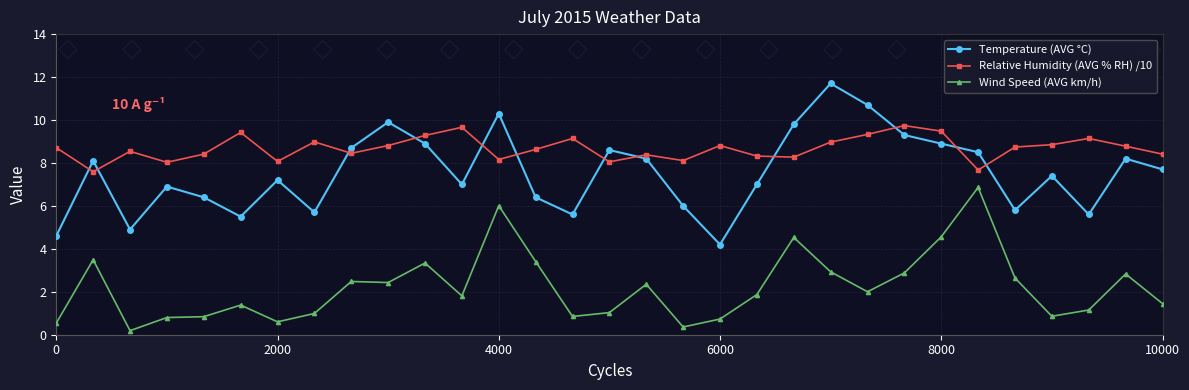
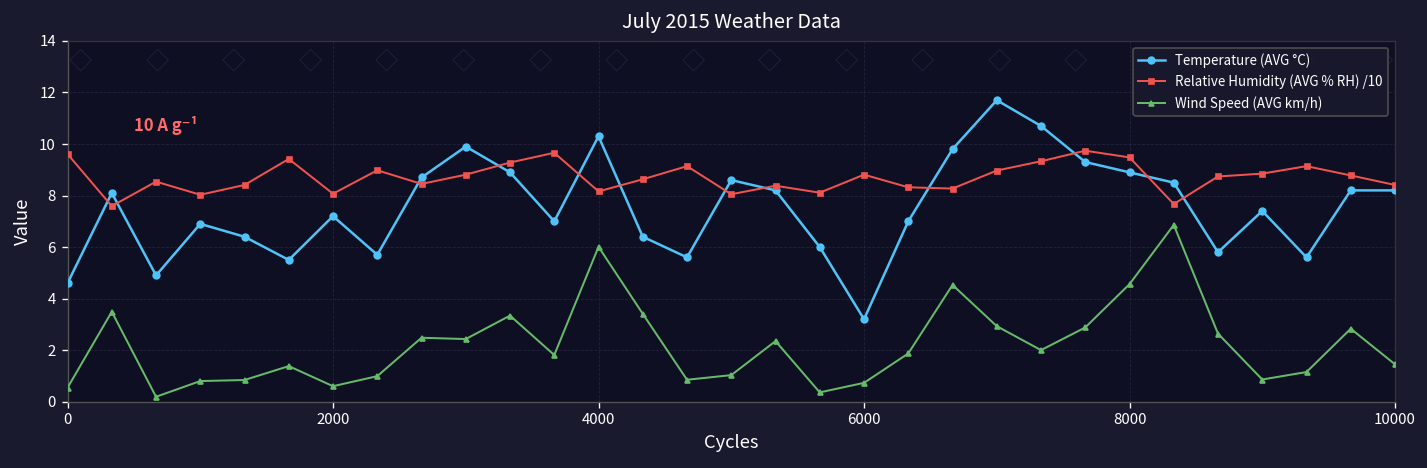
Relative Humidity (AVG % RH) /10, 0: 8.7 -> 9.6
Temperature (AVG °C), 6000: 4.2 -> 3.2
Temperature (AVG °C), 10000: 7.7 -> 8.2
